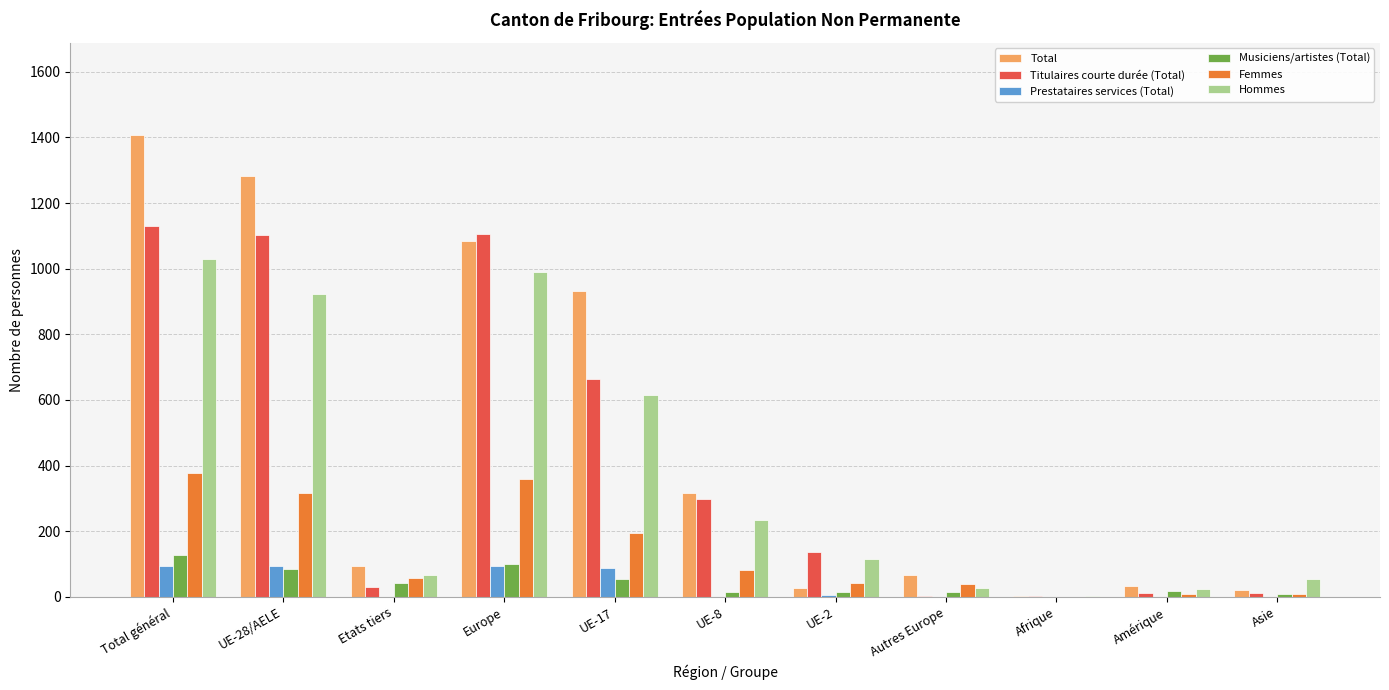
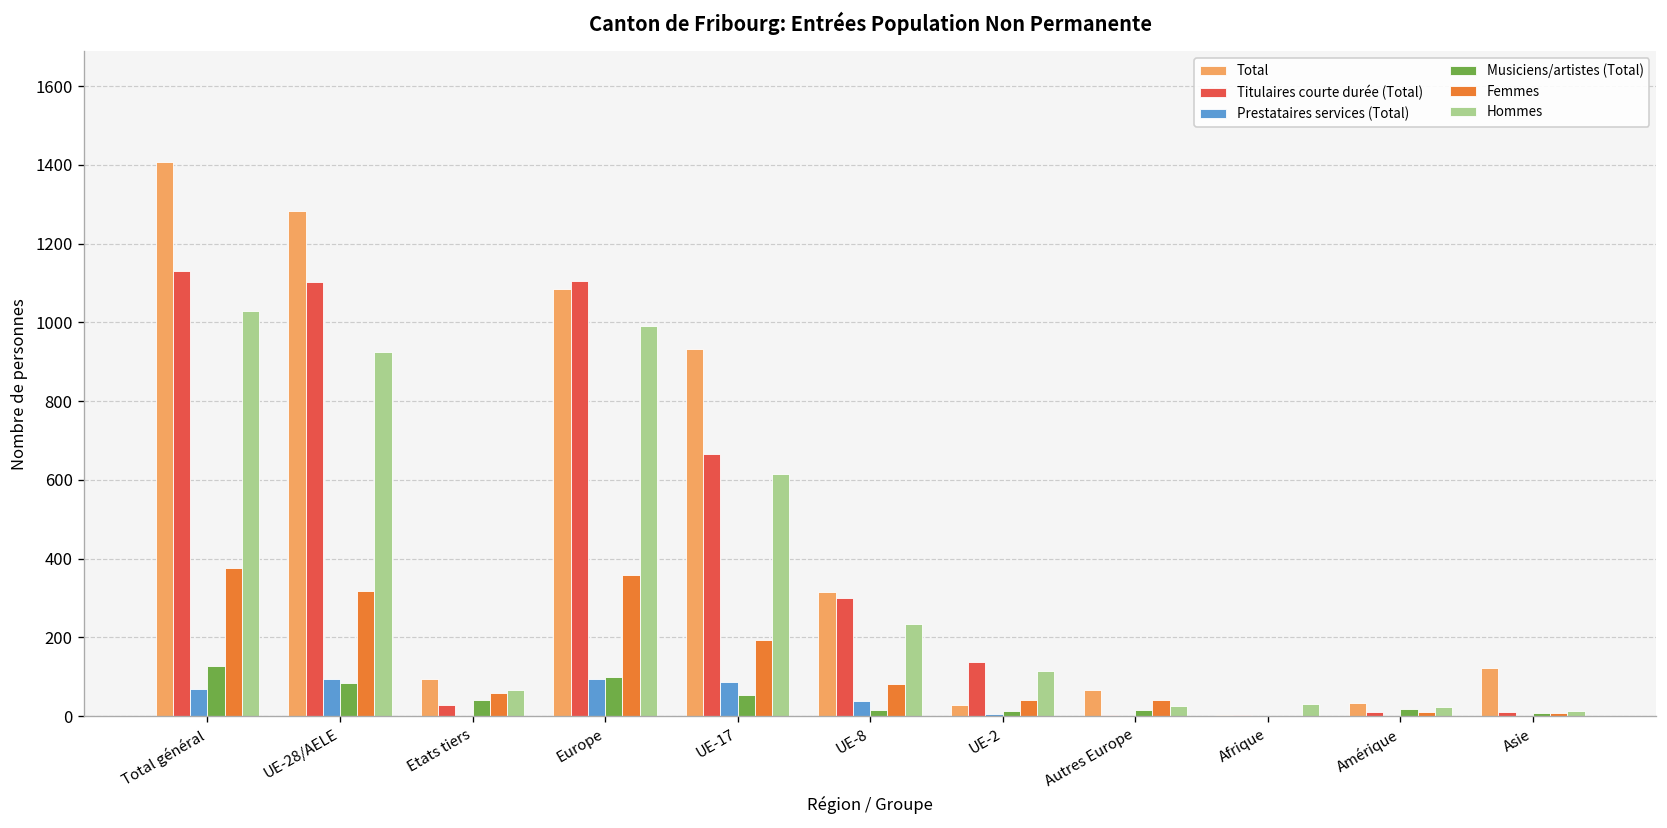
Prestataires services (Total), Total général: 100 -> 70
Prestataires services (Total), UE-8: 0 -> 40
Hommes, Afrique: 0 -> 30
Total, Asie: 20 -> 120
Hommes, Asie: 60 -> 10
